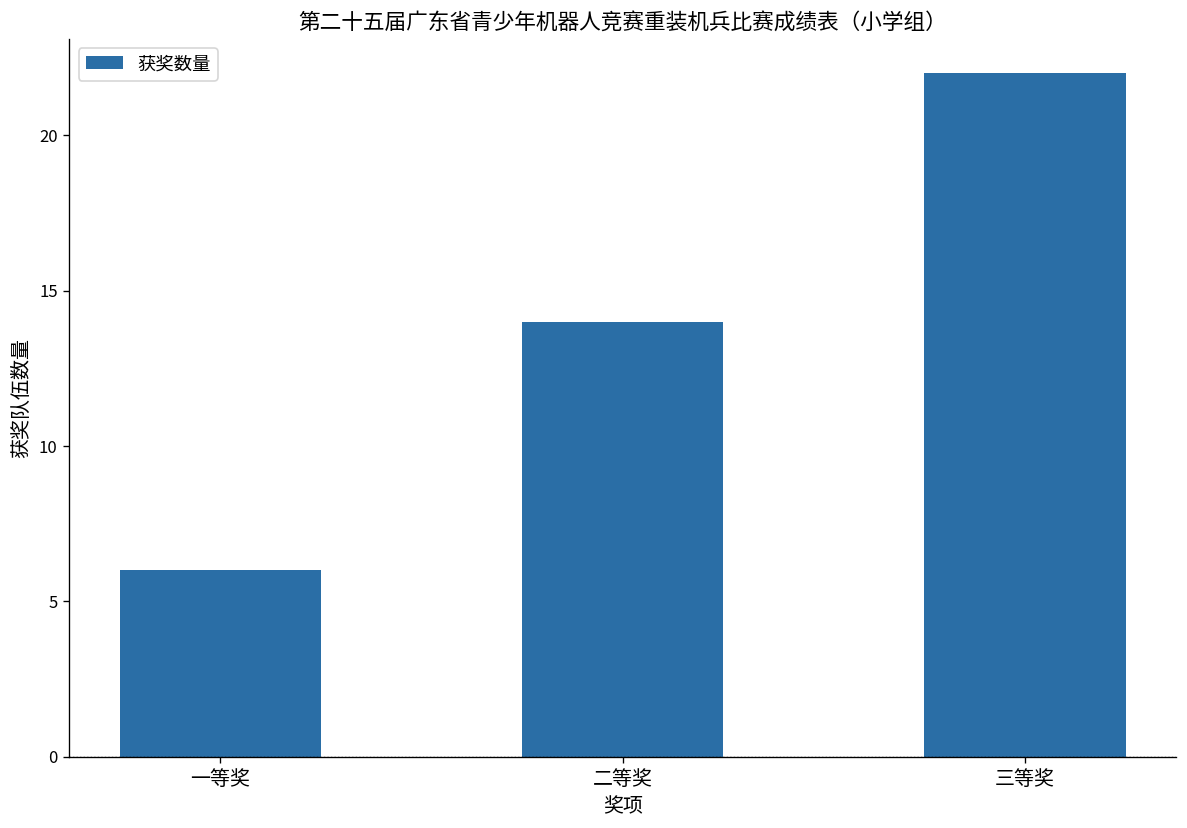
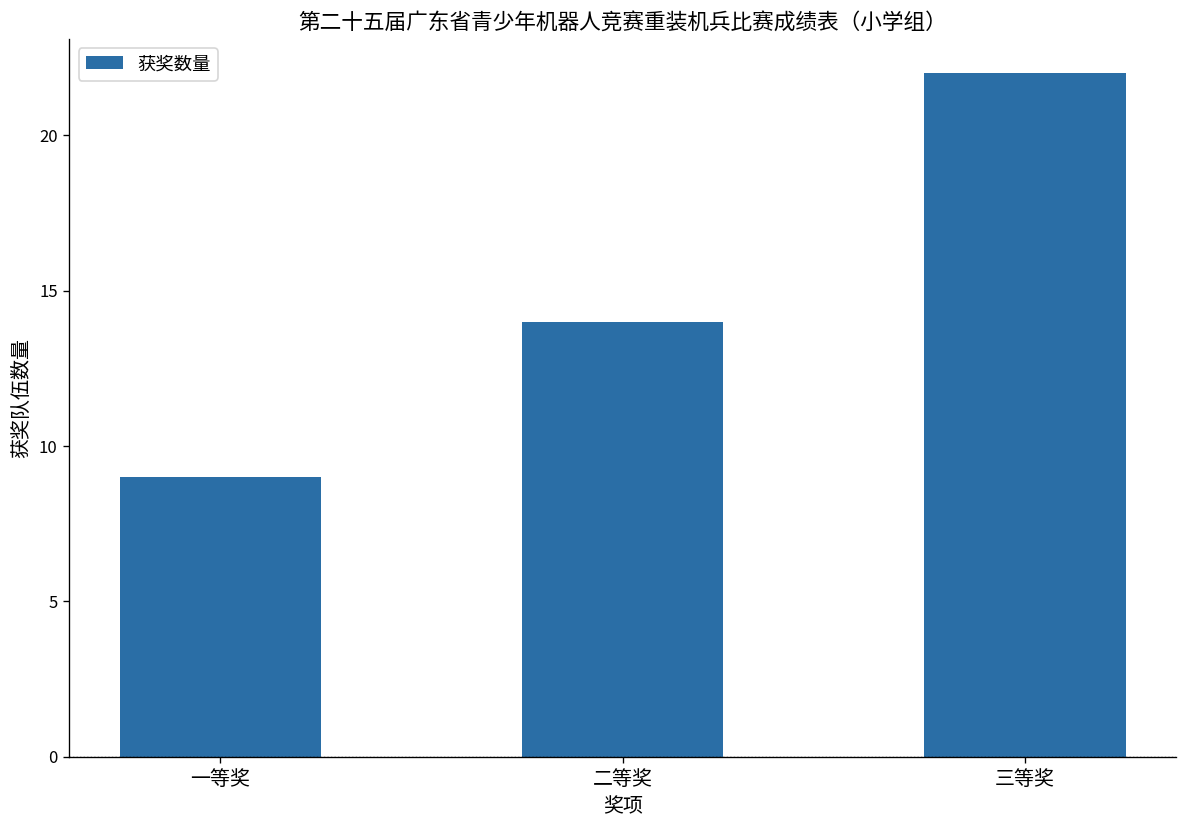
一等奖: 6 -> 9
